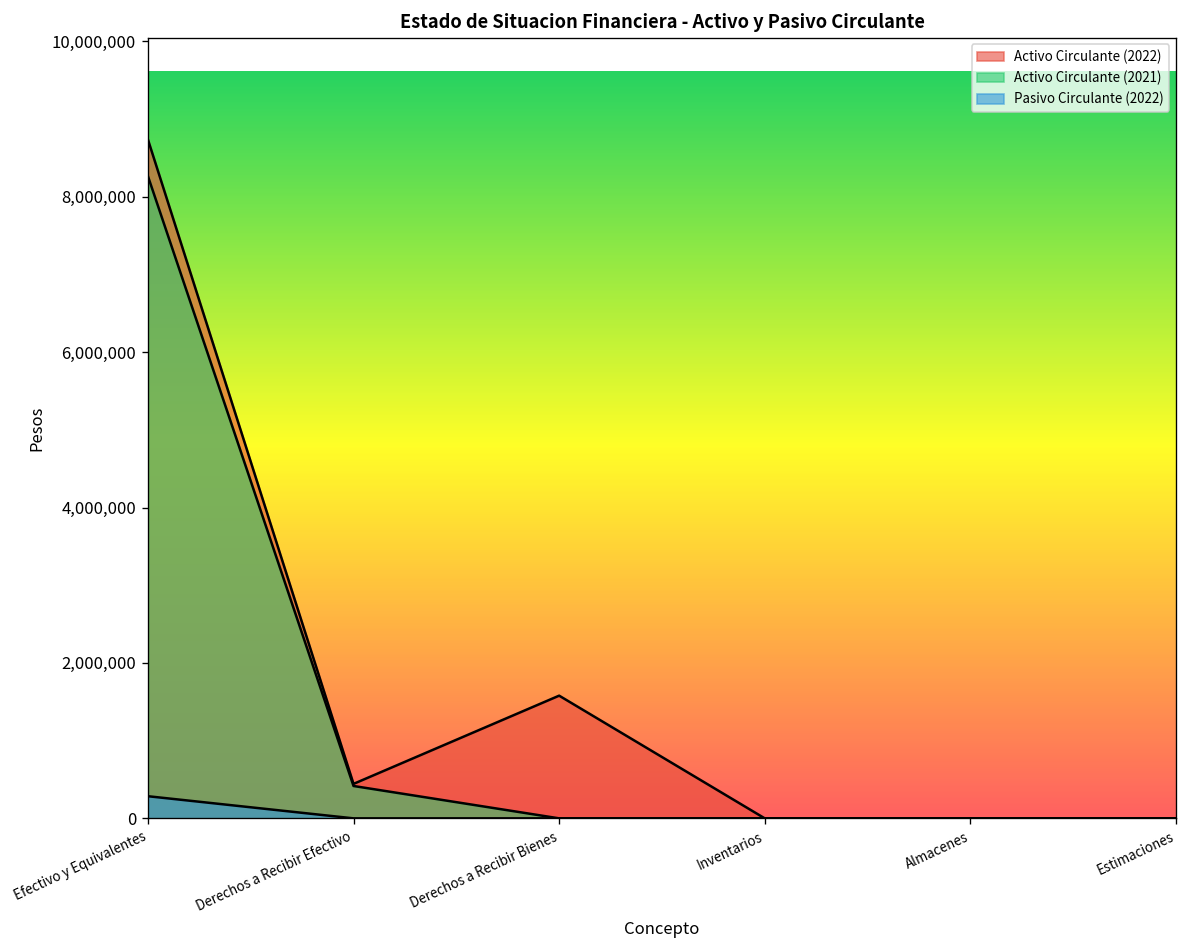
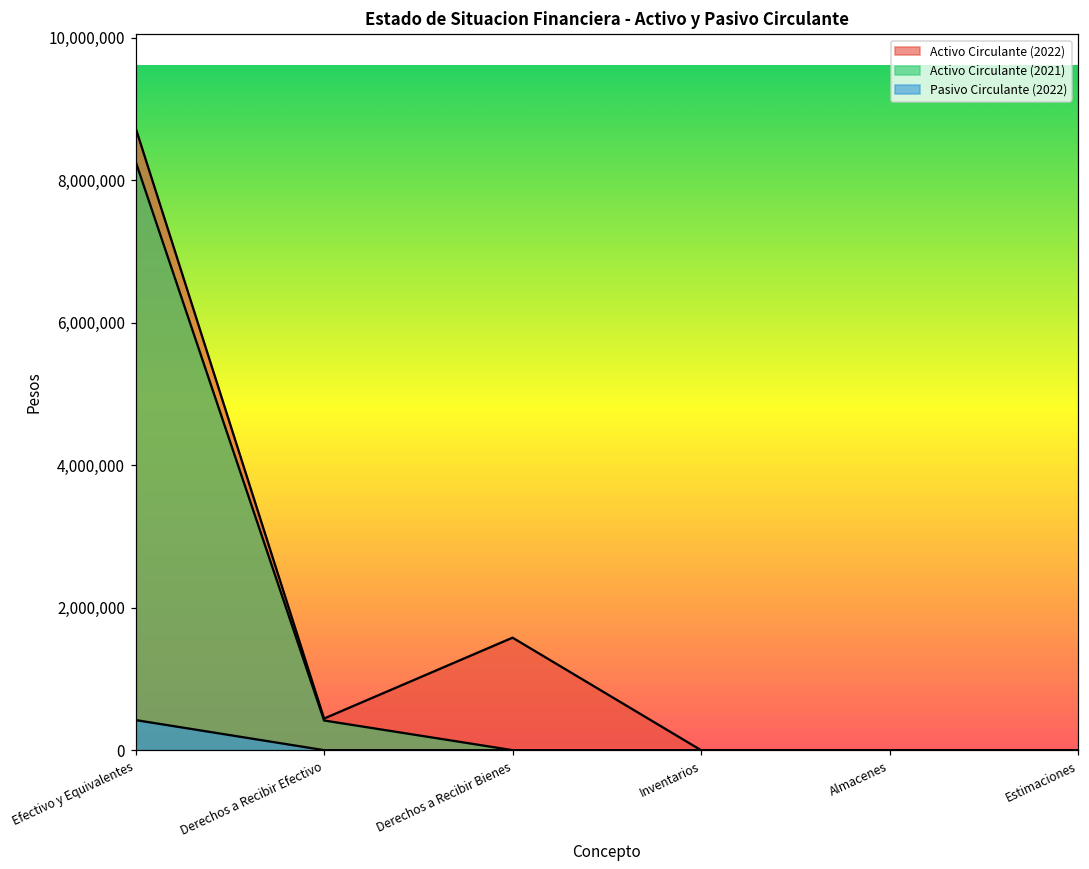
Pasivo Circulante (2022), Efectivo y Equivalentes: 300,000 -> 400,000
